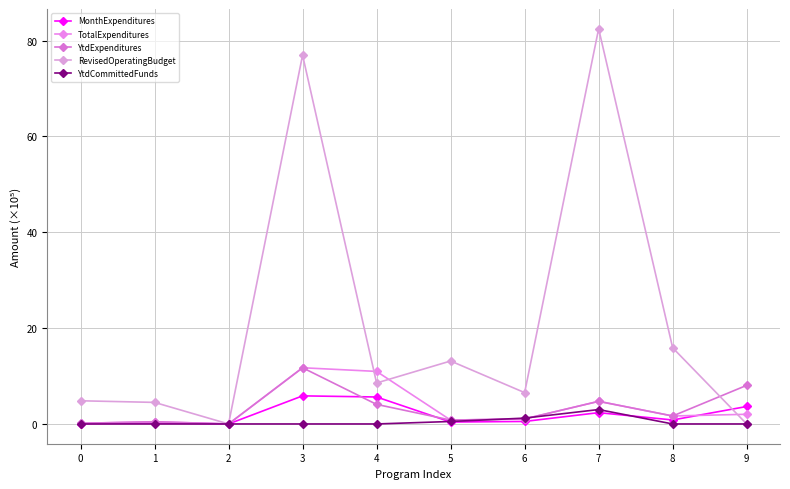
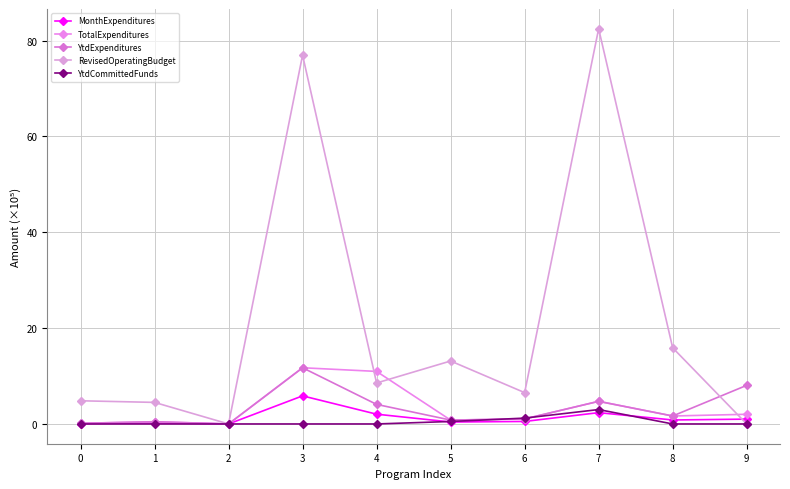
MonthExpenditures, 4: 6 -> 2
MonthExpenditures, 9: 4 -> 1
